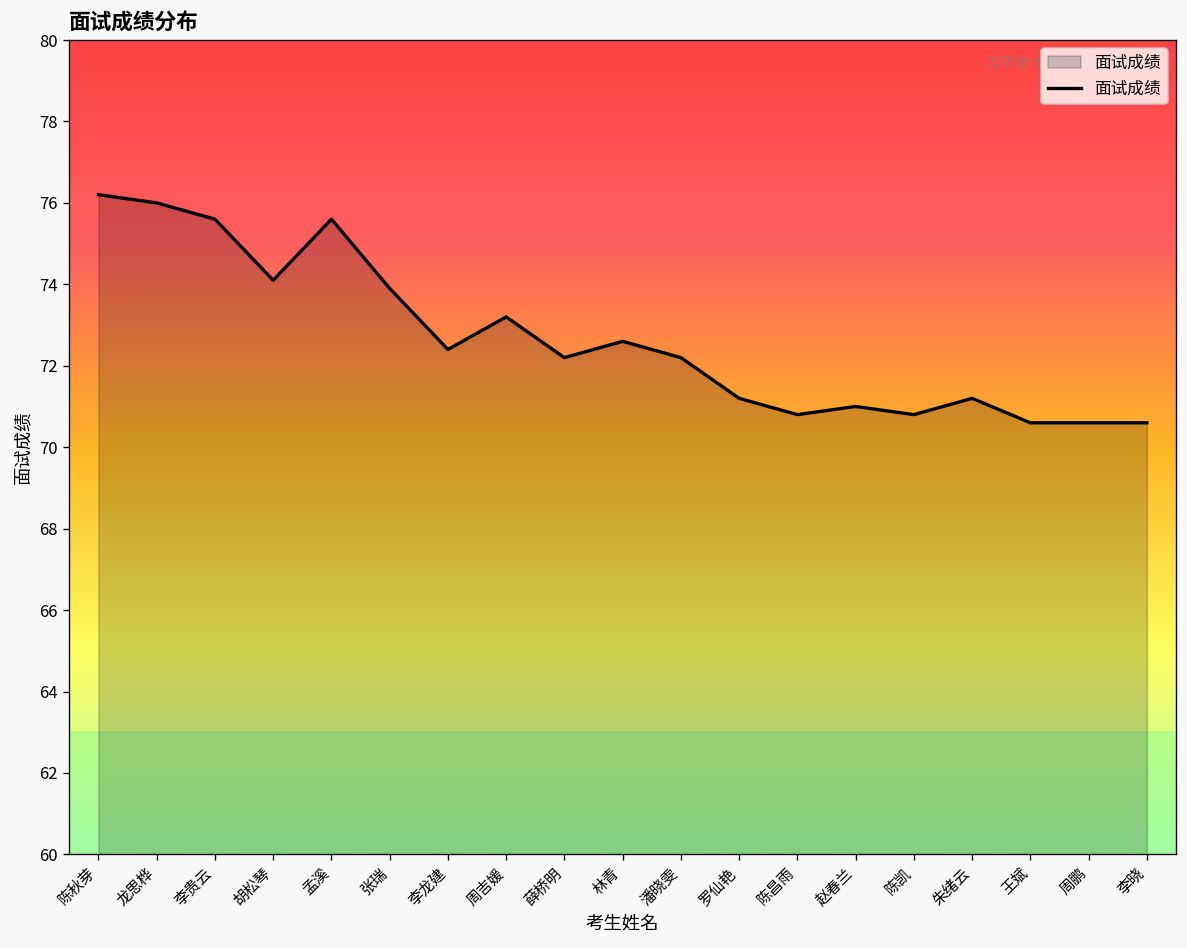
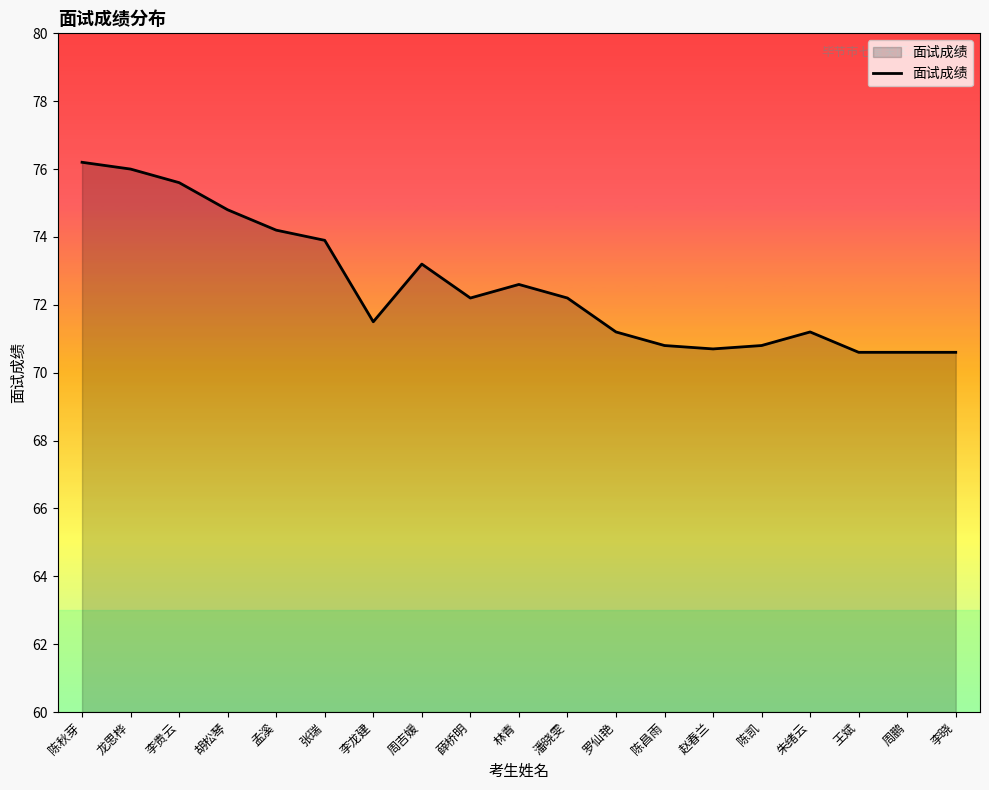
胡松琴: 74.1 -> 74.8
孟溪: 75.6 -> 74.2
李龙建: 72.4 -> 71.5
赵春兰: 71.0 -> 70.7
